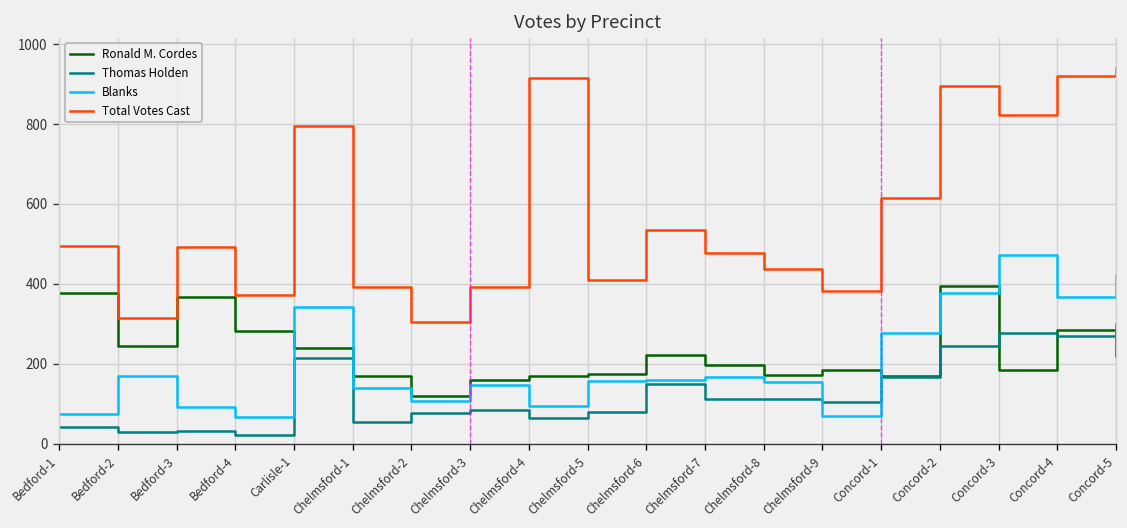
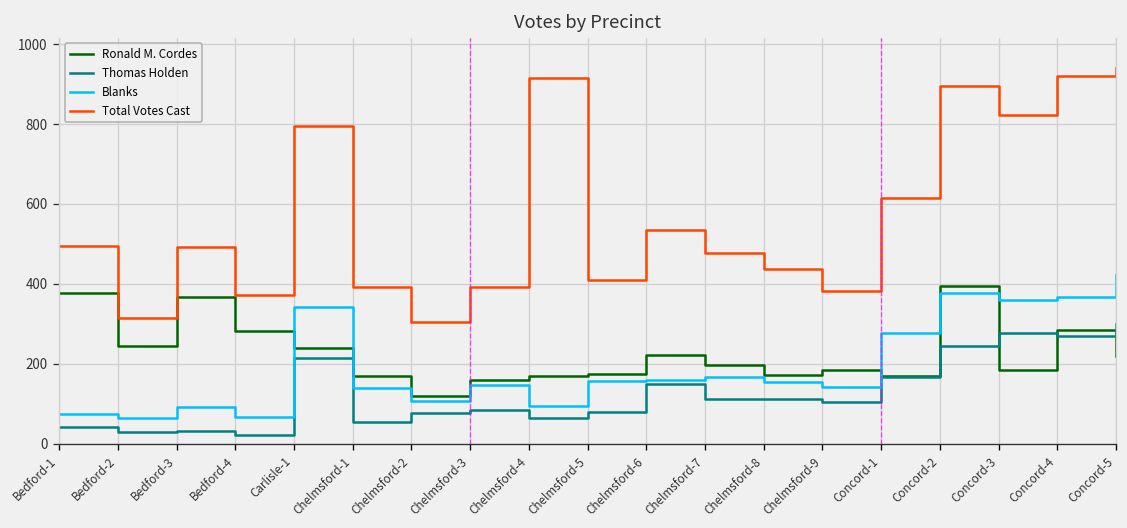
Blanks, Bedford-2: 170 -> 60
Blanks, Chelmsford-9: 70 -> 140
Blanks, Concord-3: 470 -> 360
